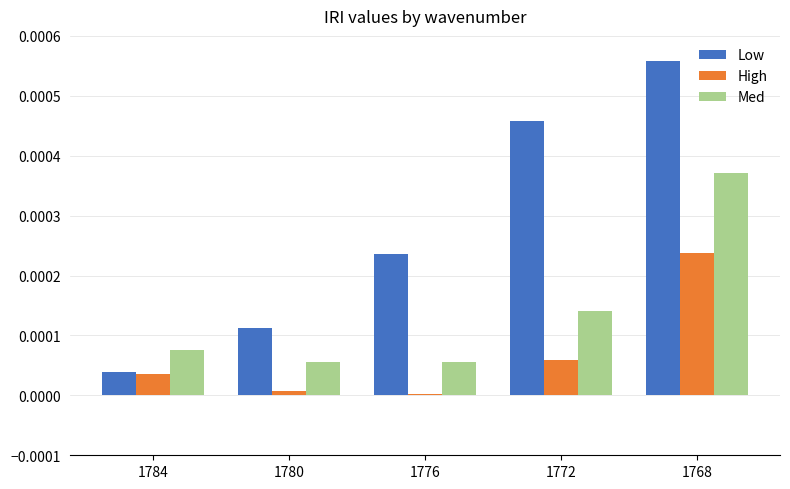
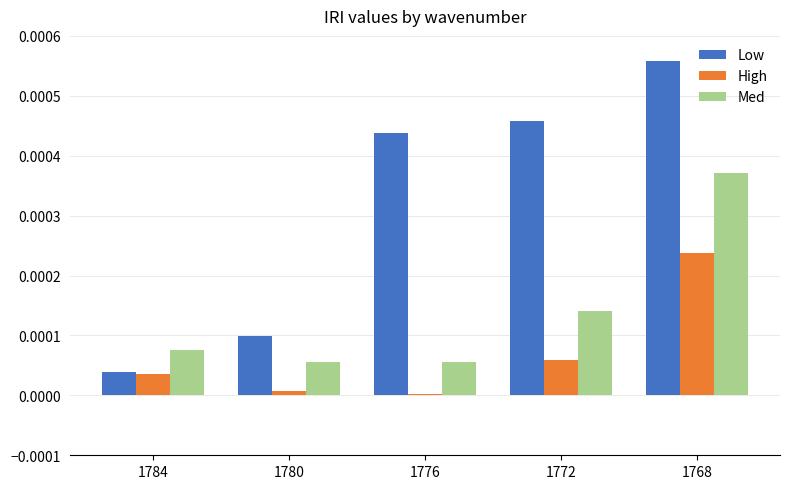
Low, 1780: 0.00011 -> 0.00010
Low, 1776: 0.00024 -> 0.00044
